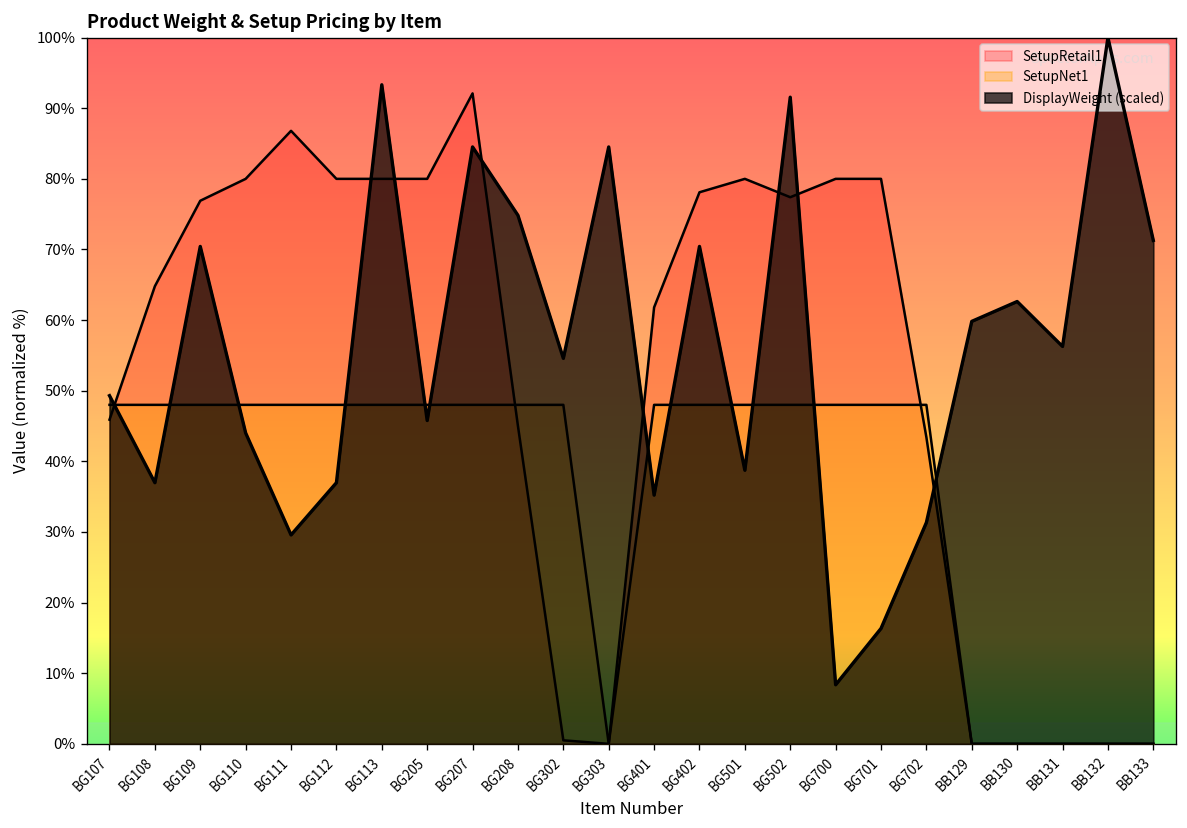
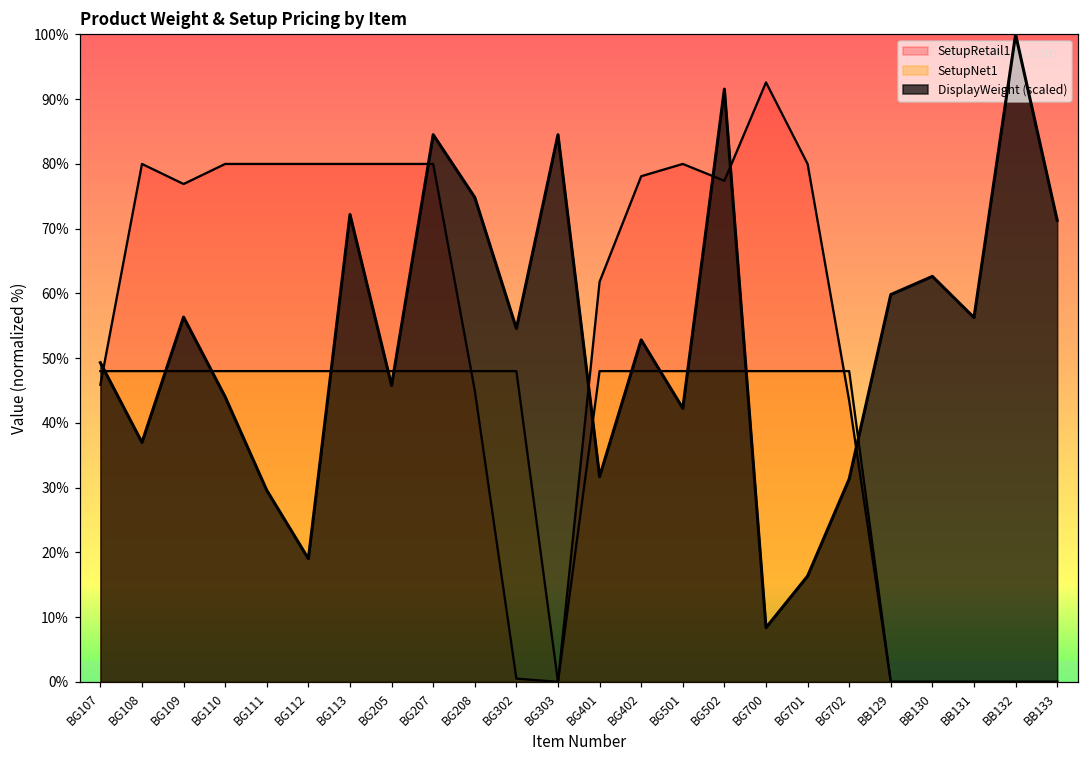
SetupRetail1, BG108: 65% -> 80%
DisplayWeight (scaled), BG109: 70% -> 56%
SetupRetail1, BG111: 87% -> 80%
DisplayWeight (scaled), BG112: 37% -> 19%
DisplayWeight (scaled), BG113: 93% -> 72%
SetupRetail1, BG207: 92% -> 80%
DisplayWeight (scaled), BG401: 35% -> 32%
DisplayWeight (scaled), BG402: 70% -> 53%
DisplayWeight (scaled), BG501: 39% -> 42%
SetupRetail1, BG700: 80% -> 93%
